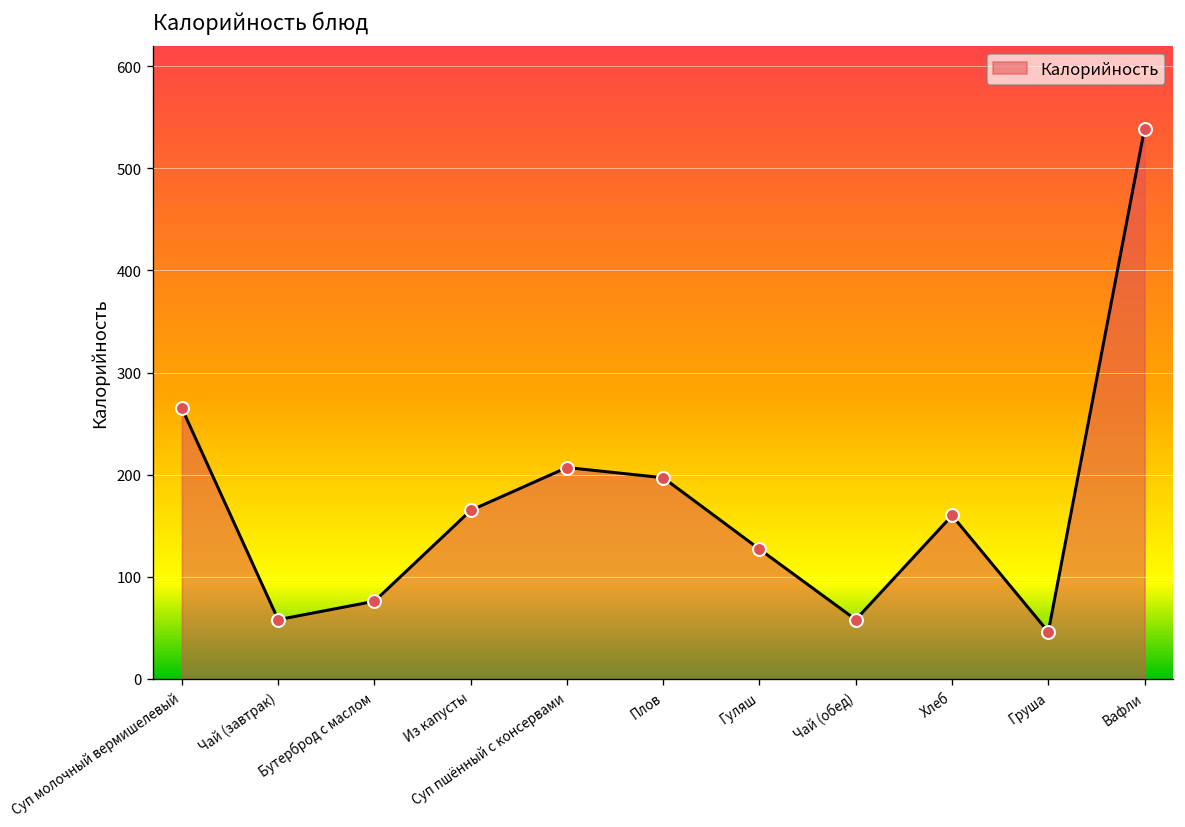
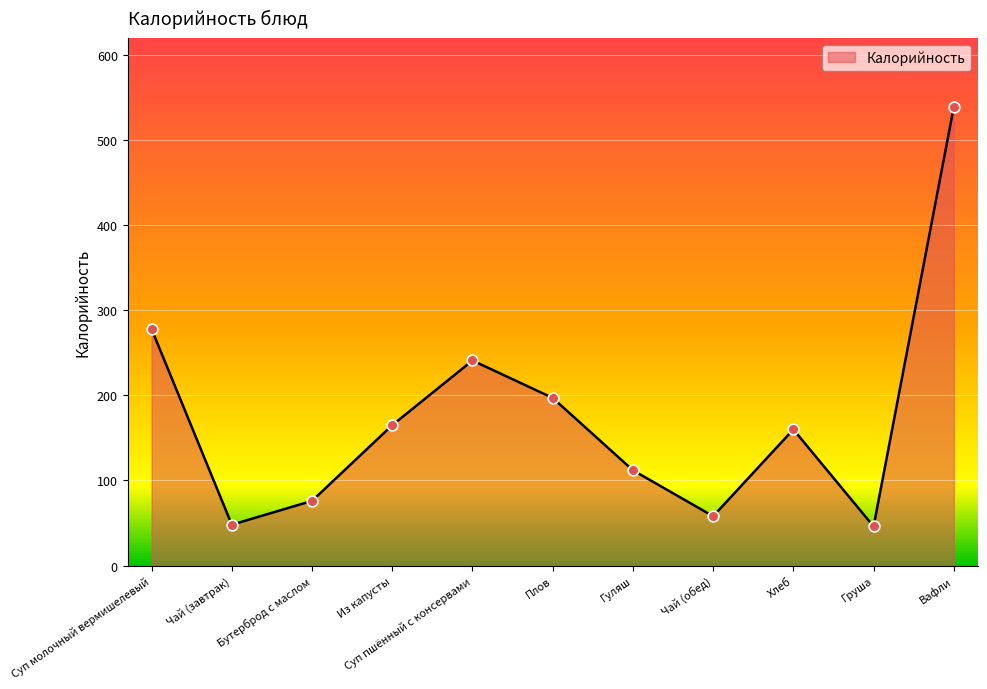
Суп молочный вермишелевый: 270 -> 280
Чай (завтрак): 60 -> 50
Суп пшённый с консервами: 210 -> 240
Гуляш: 130 -> 110
